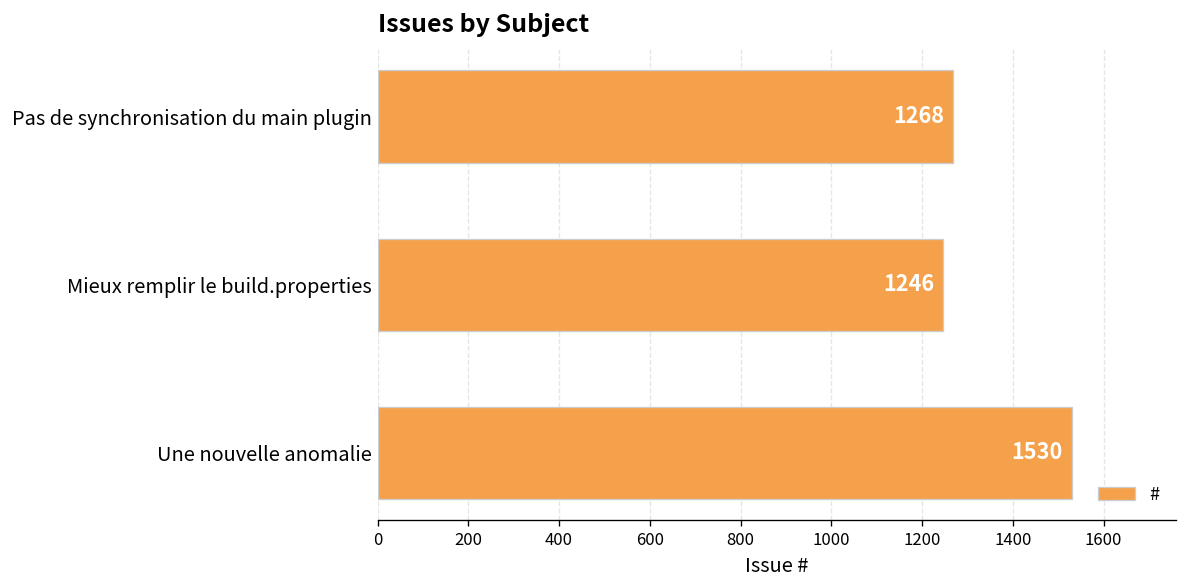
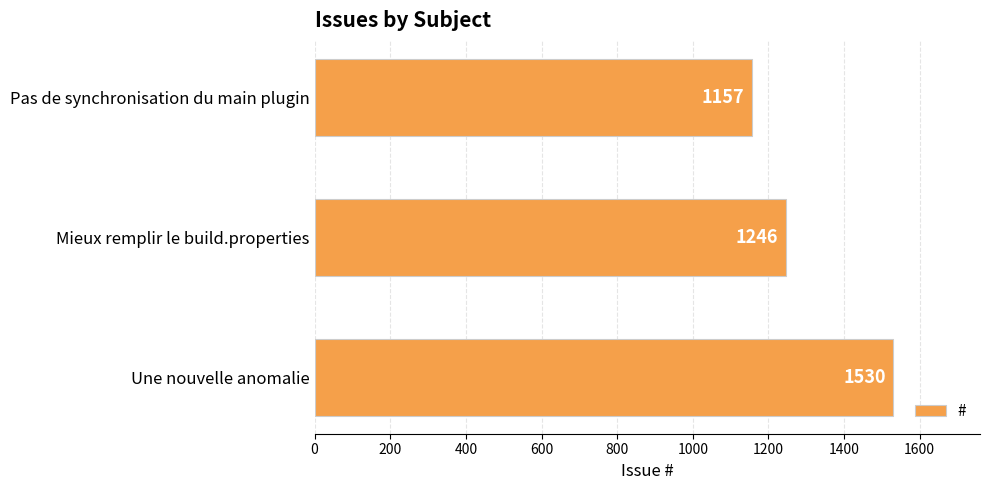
Pas de synchronisation du main plugin: 1268 -> 1157
